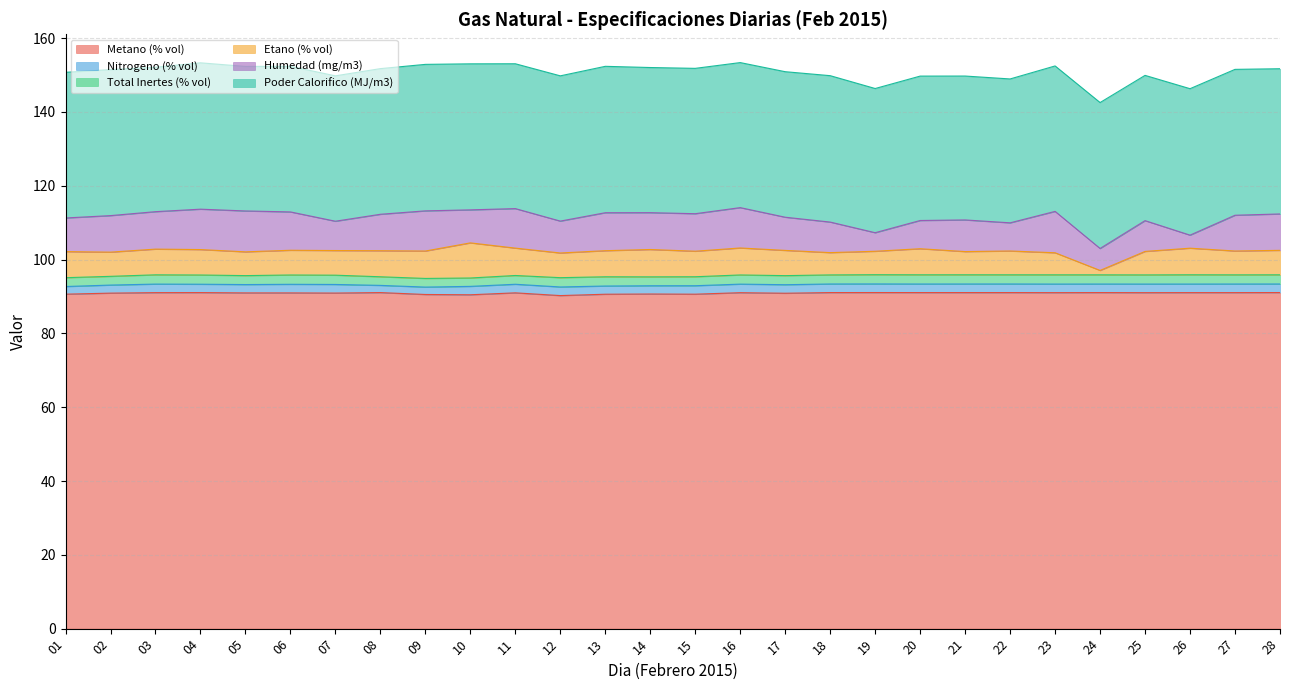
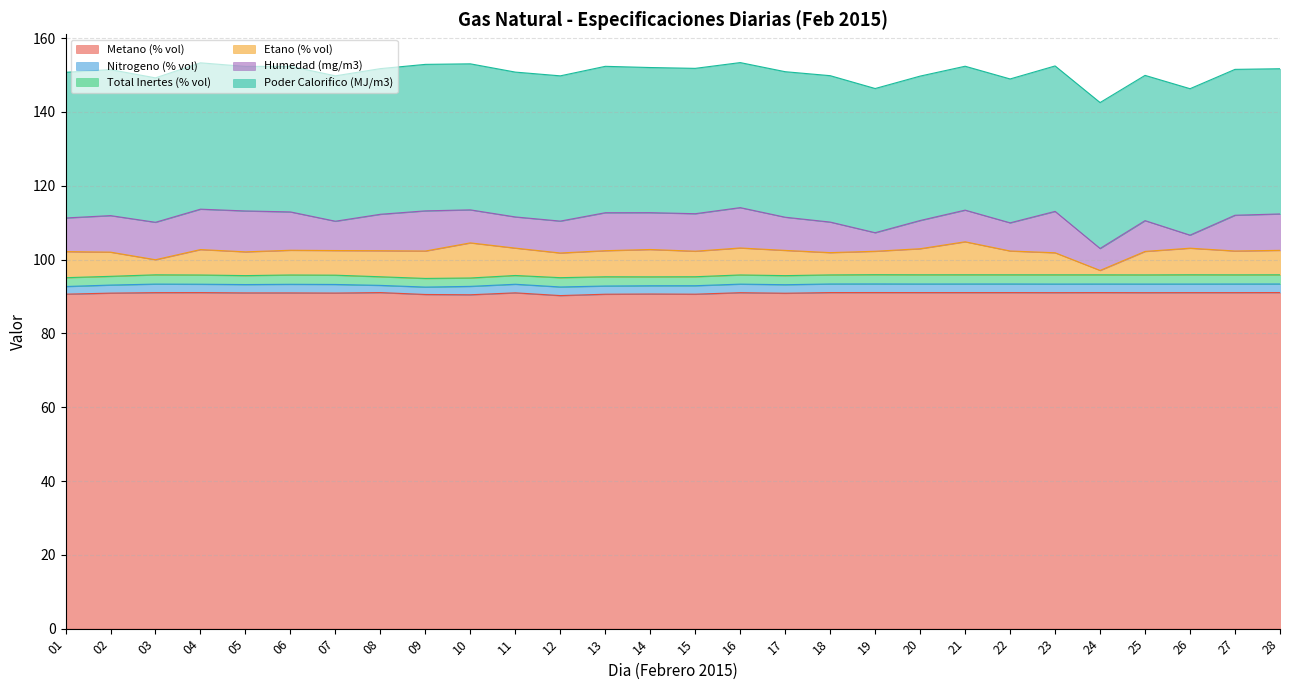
Etano (% vol), 03: 7 -> 4
Humedad (mg/m3), 11: 11 -> 8
Etano (% vol), 21: 6 -> 9
